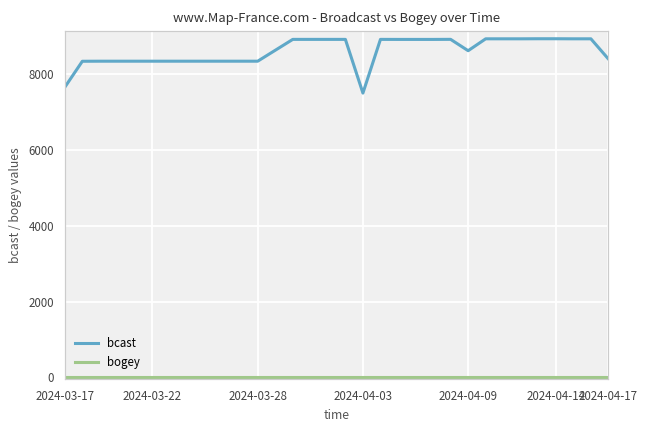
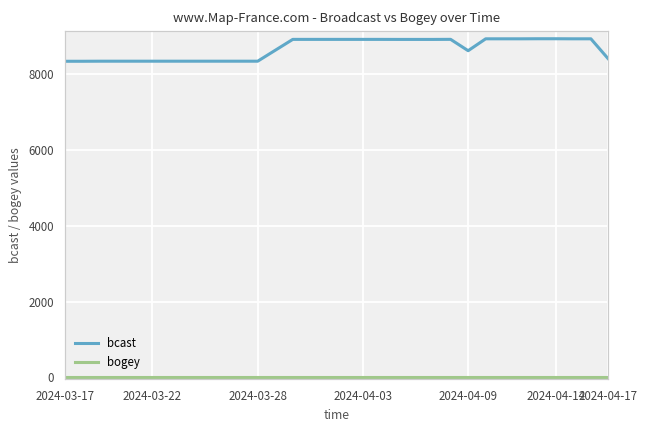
bcast, 2024-03-17: 7700 -> 8300
bcast, 2024-04-03: 7500 -> 8900
